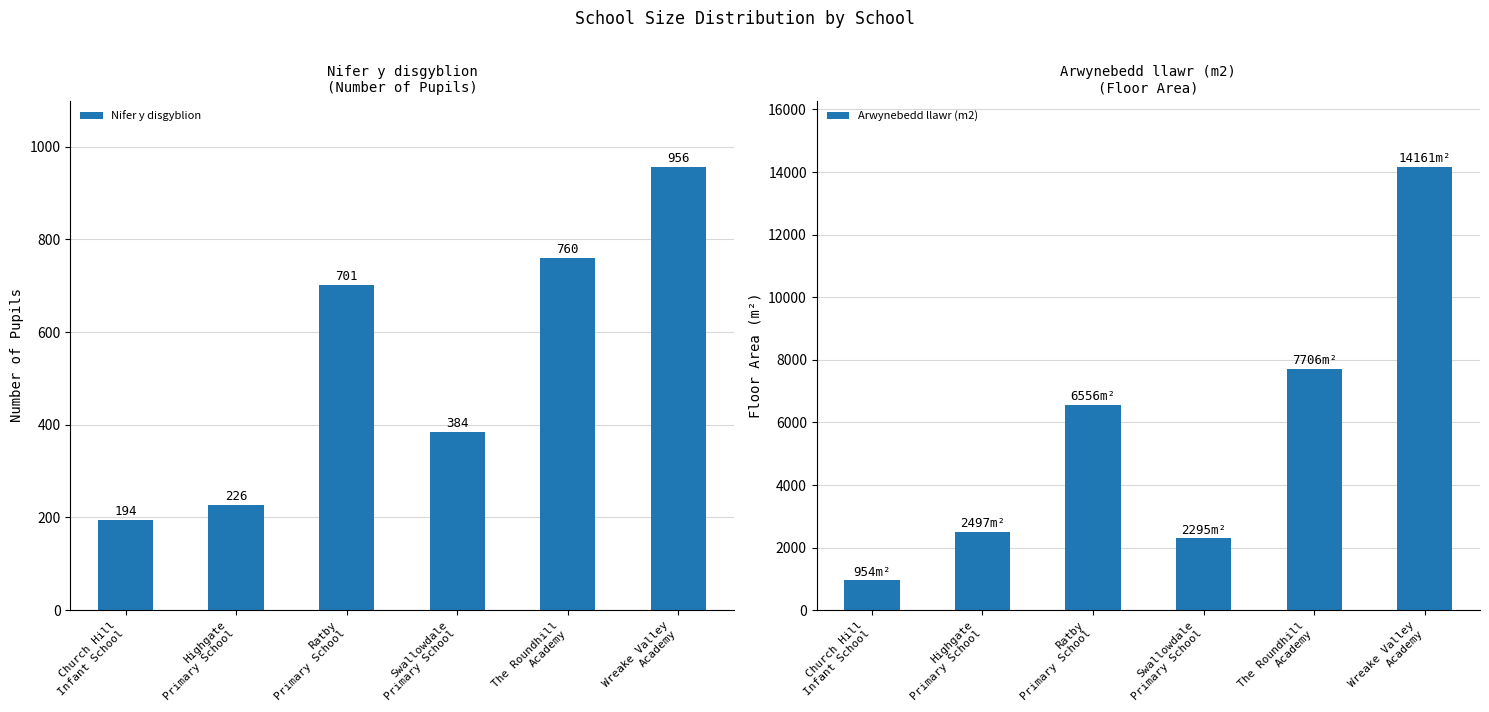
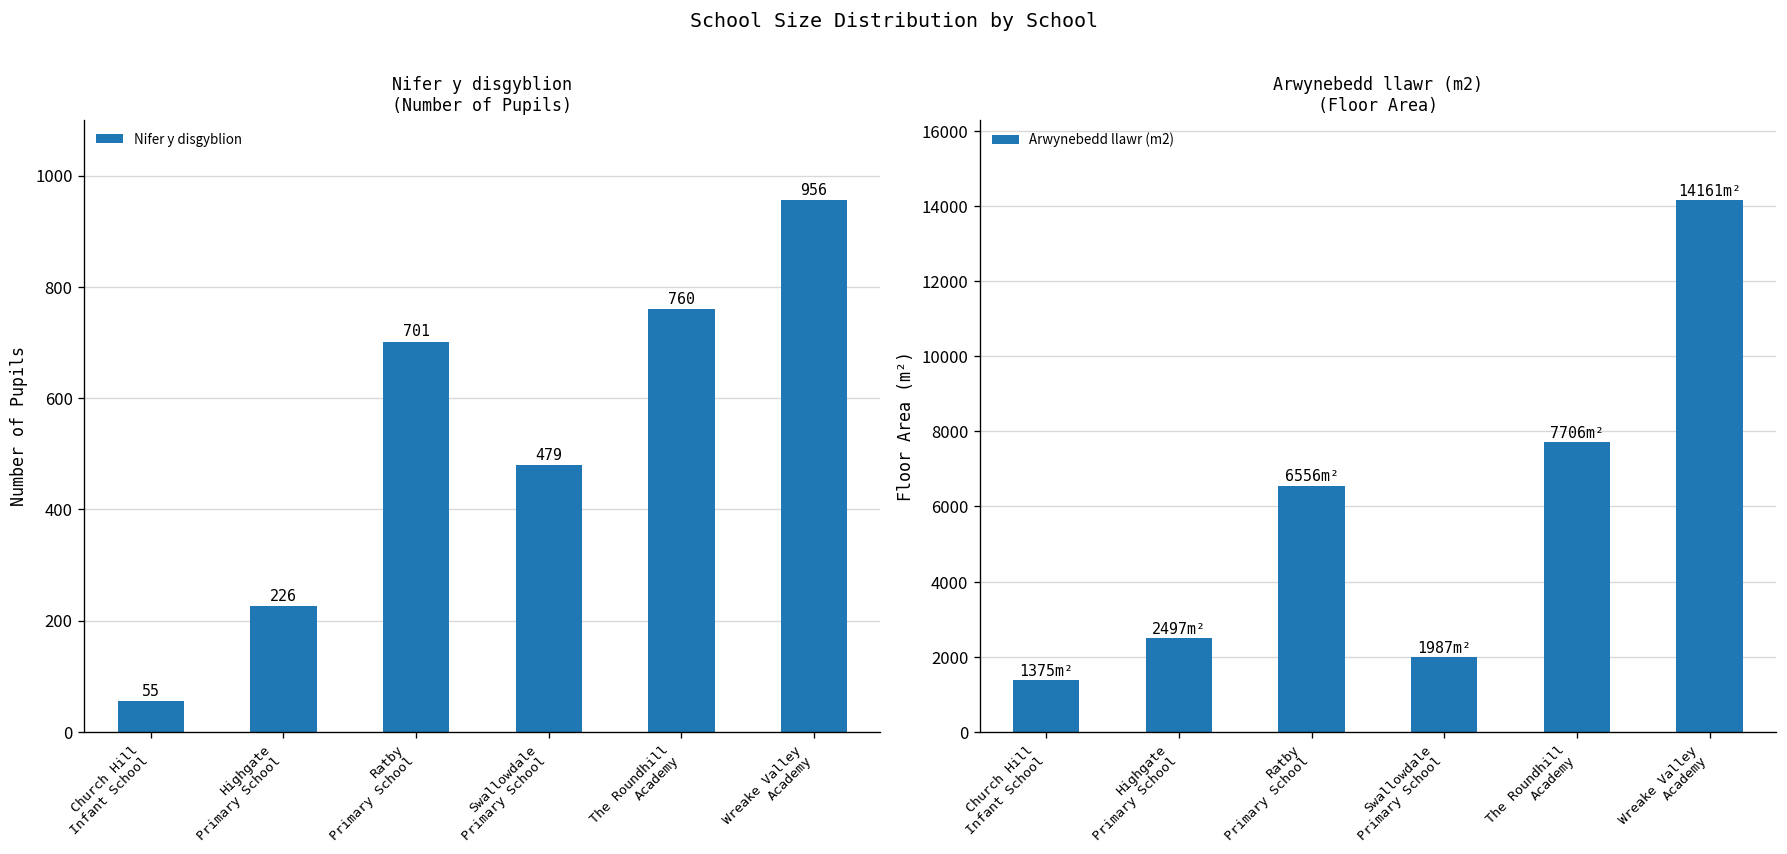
Nifer y disgyblion (Number of Pupils), Church Hill Infant School: 194 -> 55
Nifer y disgyblion (Number of Pupils), Swallowdale Primary School: 384 -> 479
Arwynebedd llawr (m2) (Floor Area), Church Hill Infant School: 954m² -> 1375m²
Arwynebedd llawr (m2) (Floor Area), Swallowdale Primary School: 2295m² -> 1987m²
